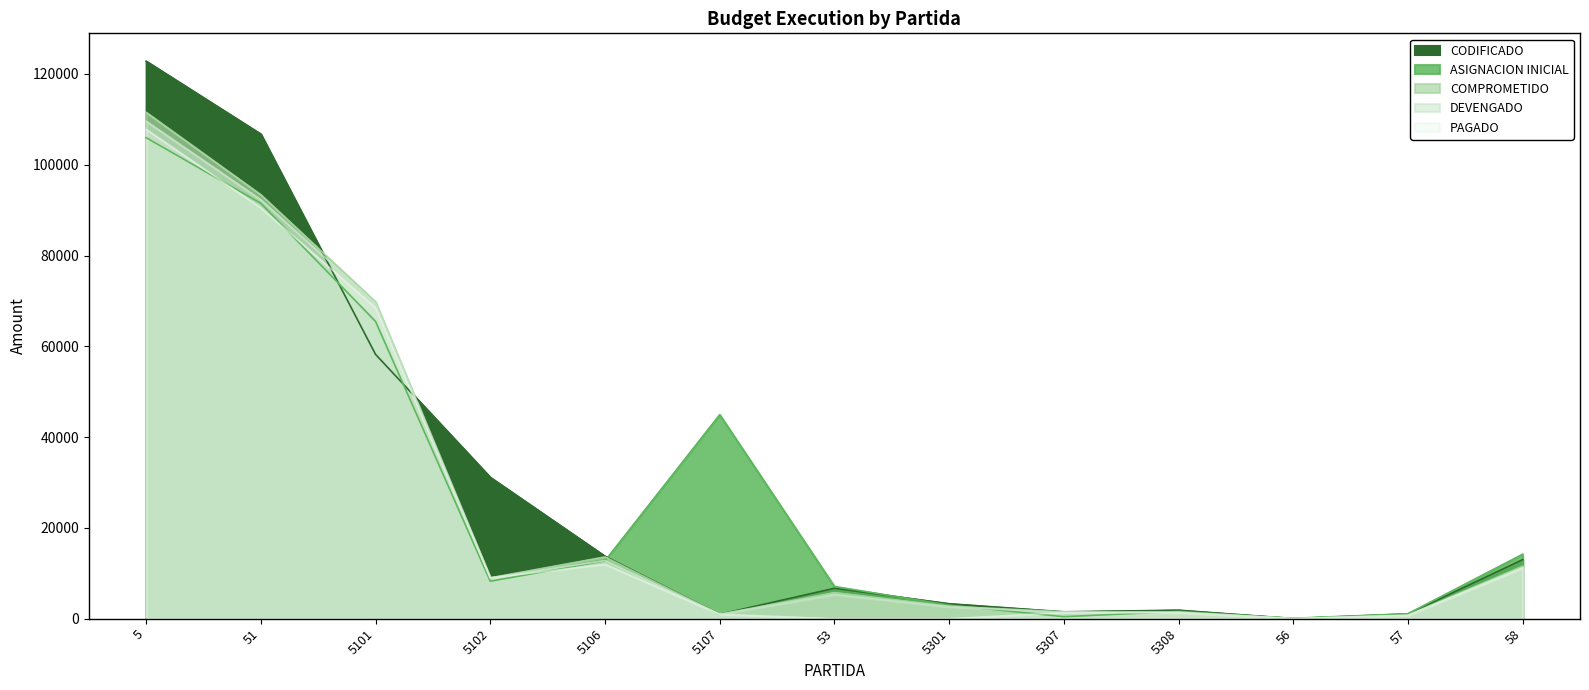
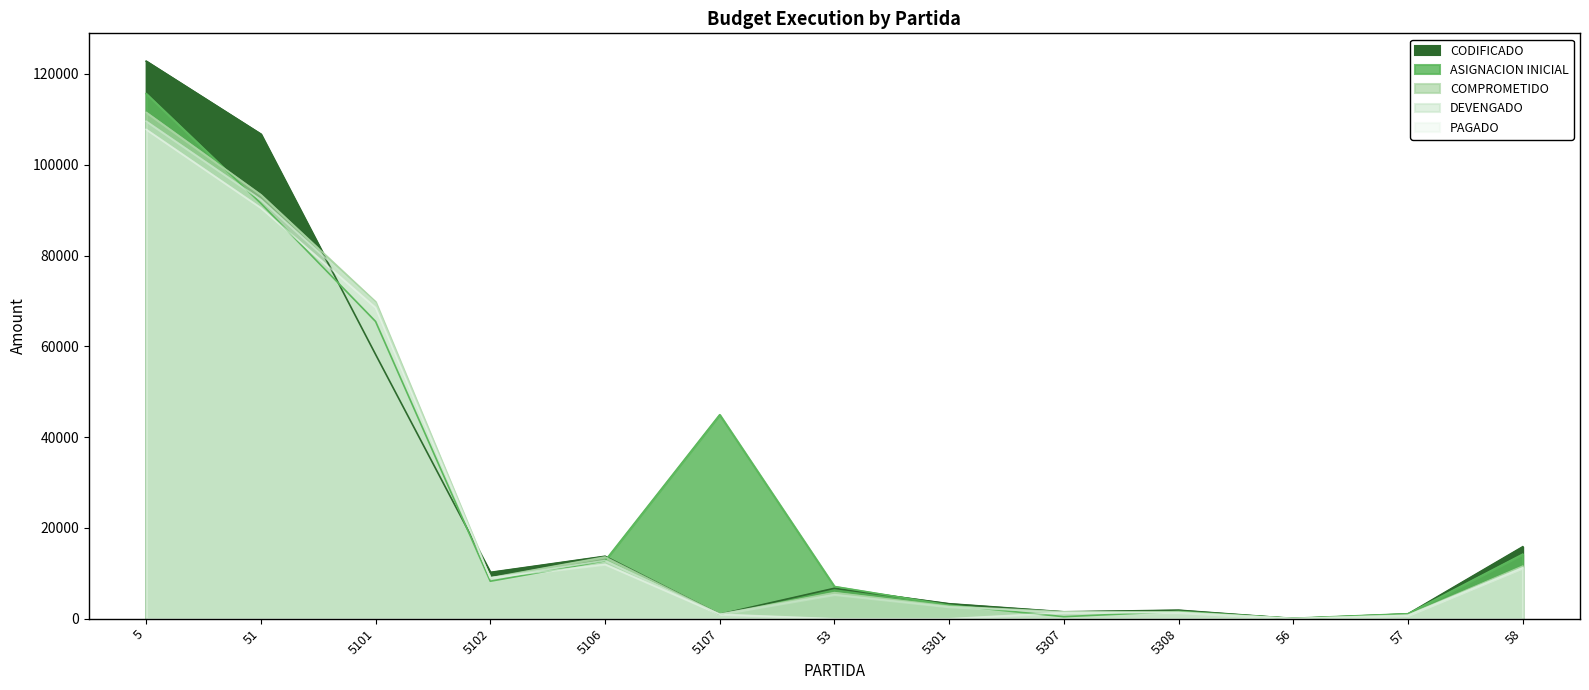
ASIGNACION INICIAL, 5: 106000 -> 116000
CODIFICADO, 5102: 31000 -> 10000
CODIFICADO, 58: 13000 -> 16000
